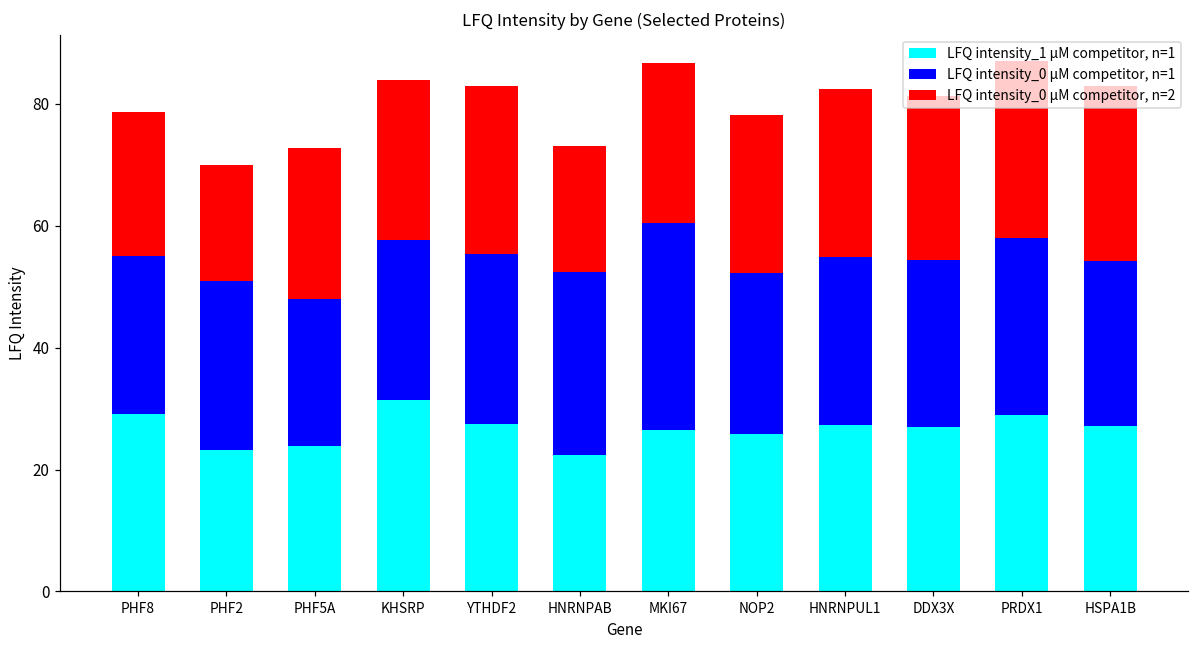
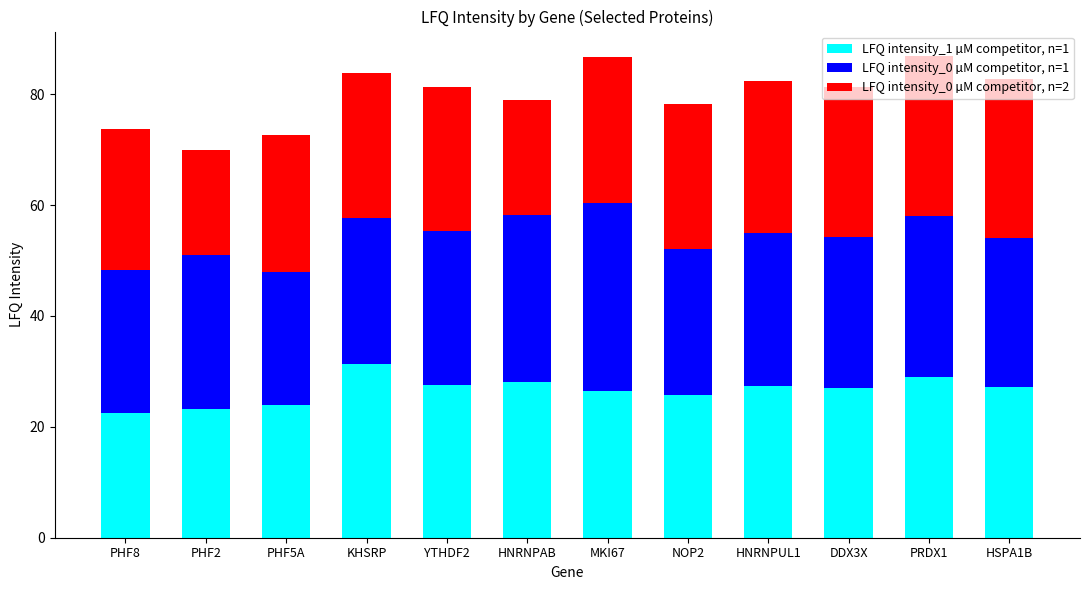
LFQ intensity_1 µM competitor, n=1, PHF8: 29 -> 22
LFQ intensity_0 µM competitor, n=2, PHF8: 24 -> 25
LFQ intensity_0 µM competitor, n=2, YTHDF2: 28 -> 26
LFQ intensity_1 µM competitor, n=1, HNRNPAB: 22 -> 28
